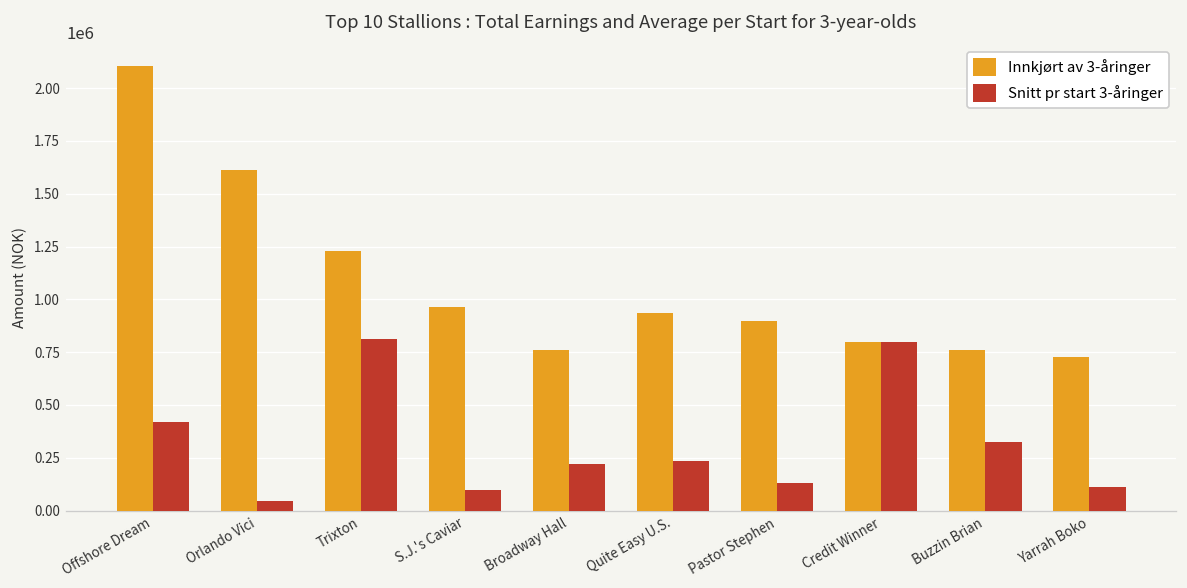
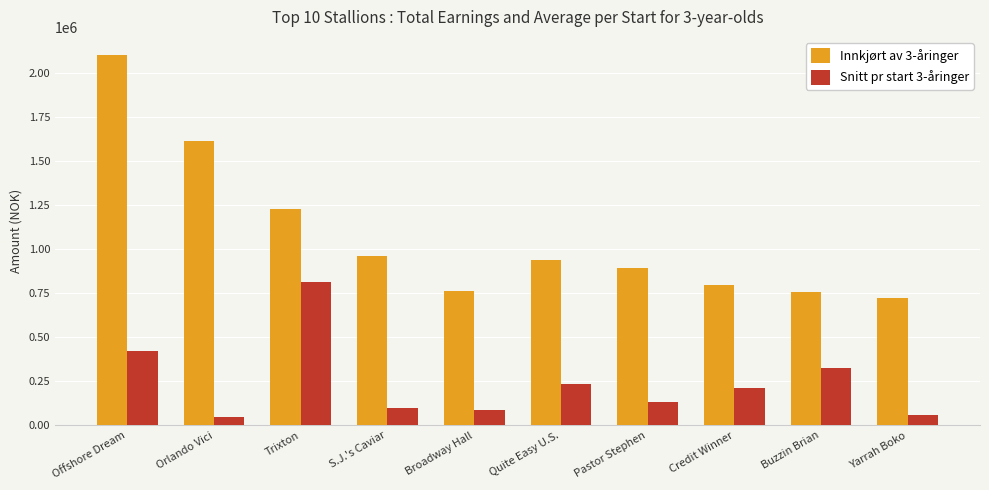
Snitt pr start 3-åringer, Broadway Hall: 220000 -> 90000
Snitt pr start 3-åringer, Credit Winner: 800000 -> 210000
Snitt pr start 3-åringer, Yarrah Boko: 110000 -> 60000
